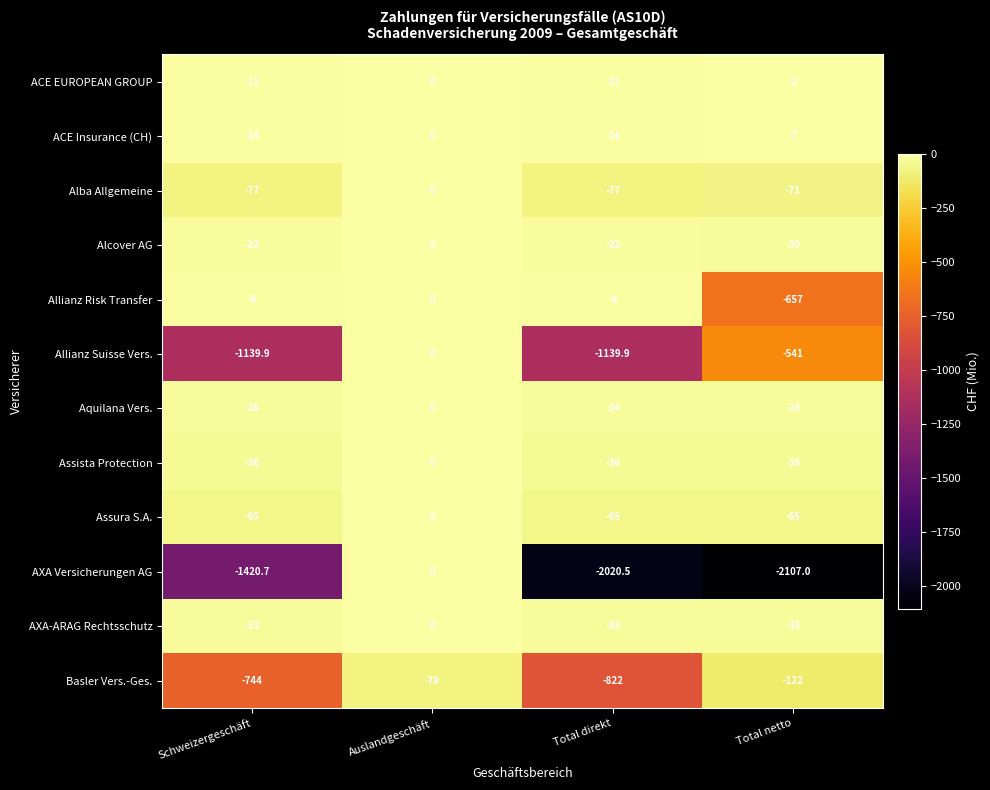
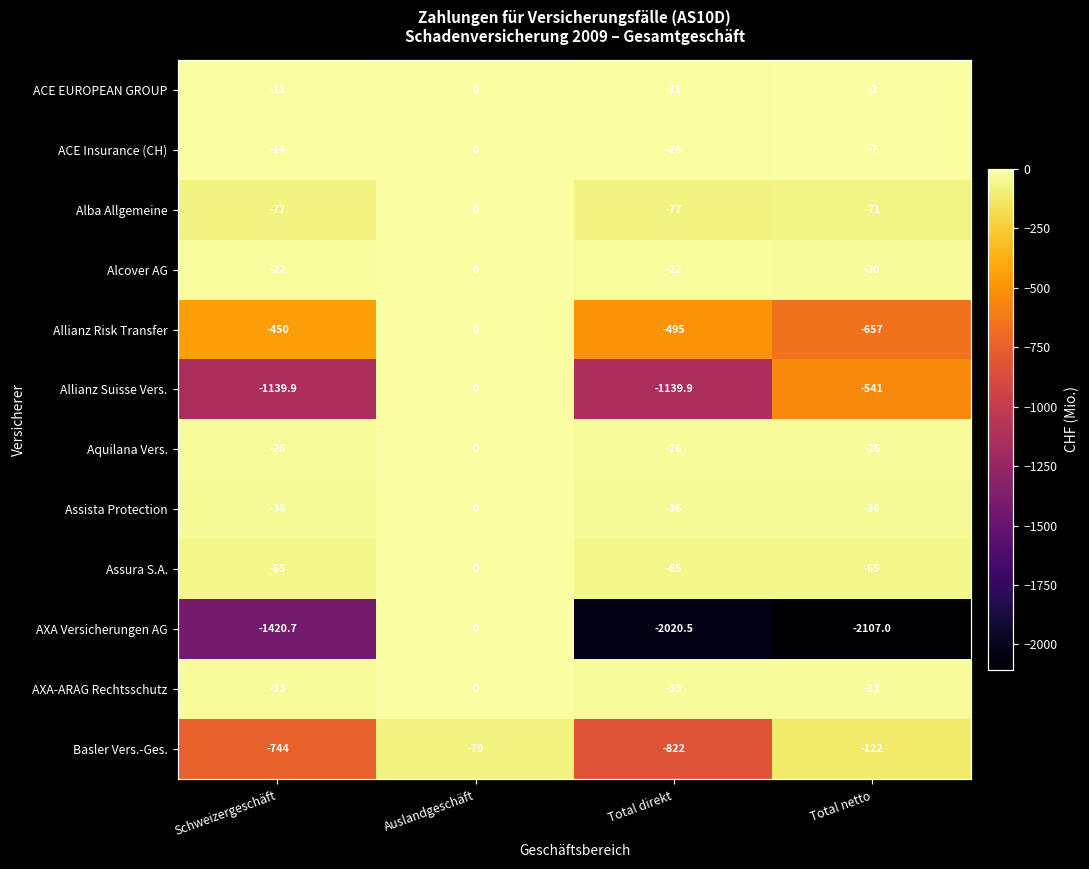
Allianz Risk Transfer, Schweizergeschäft: -9 -> -450
Allianz Risk Transfer, Total direkt: -9 -> -495
